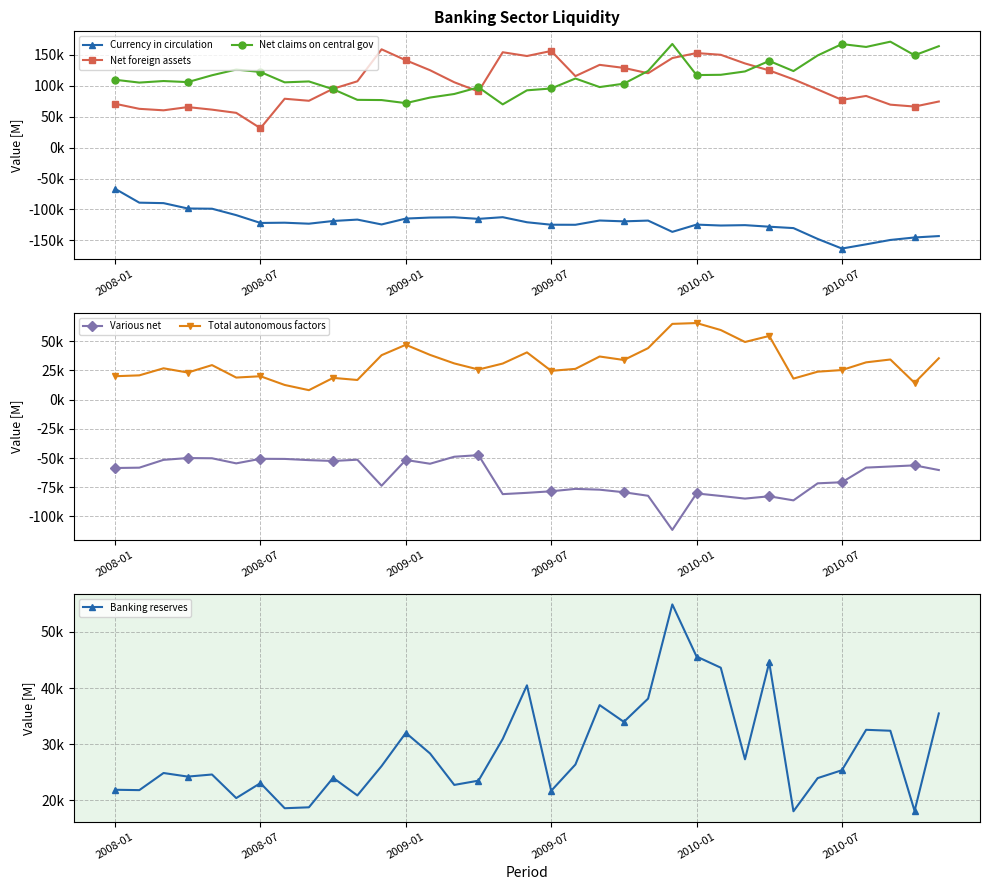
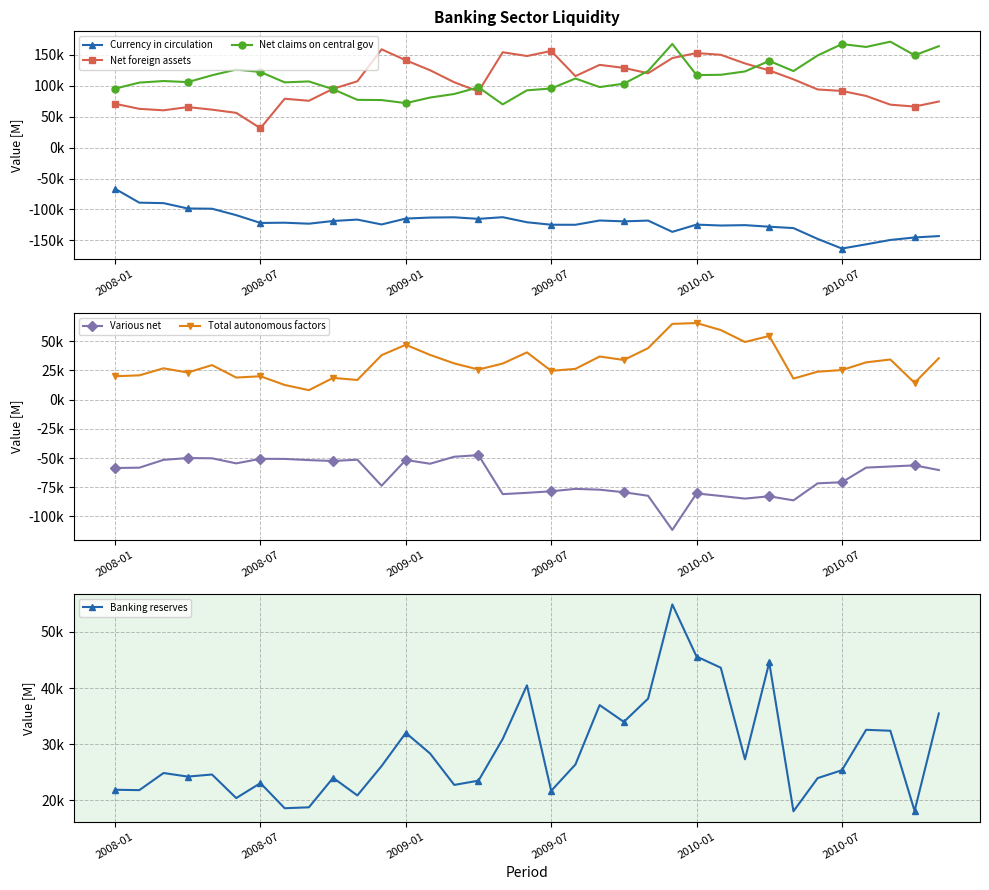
Banking Sector Liquidity, Net claims on central gov, 2008-01: 110000 -> 100000
Banking Sector Liquidity, Net foreign assets, 2010-07: 80000 -> 90000
